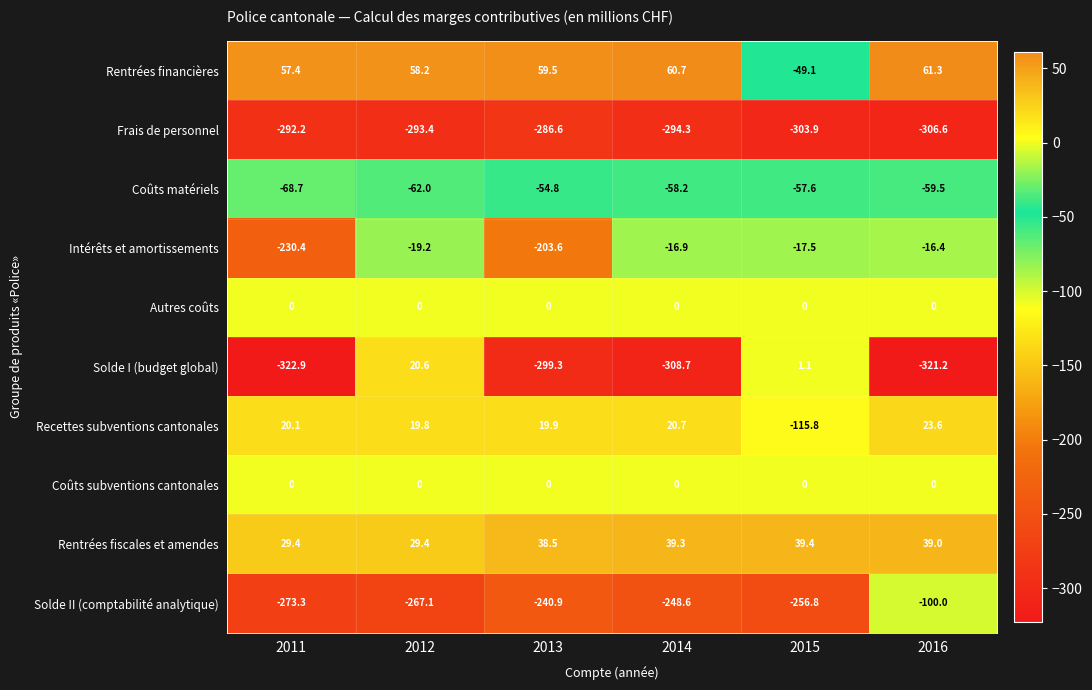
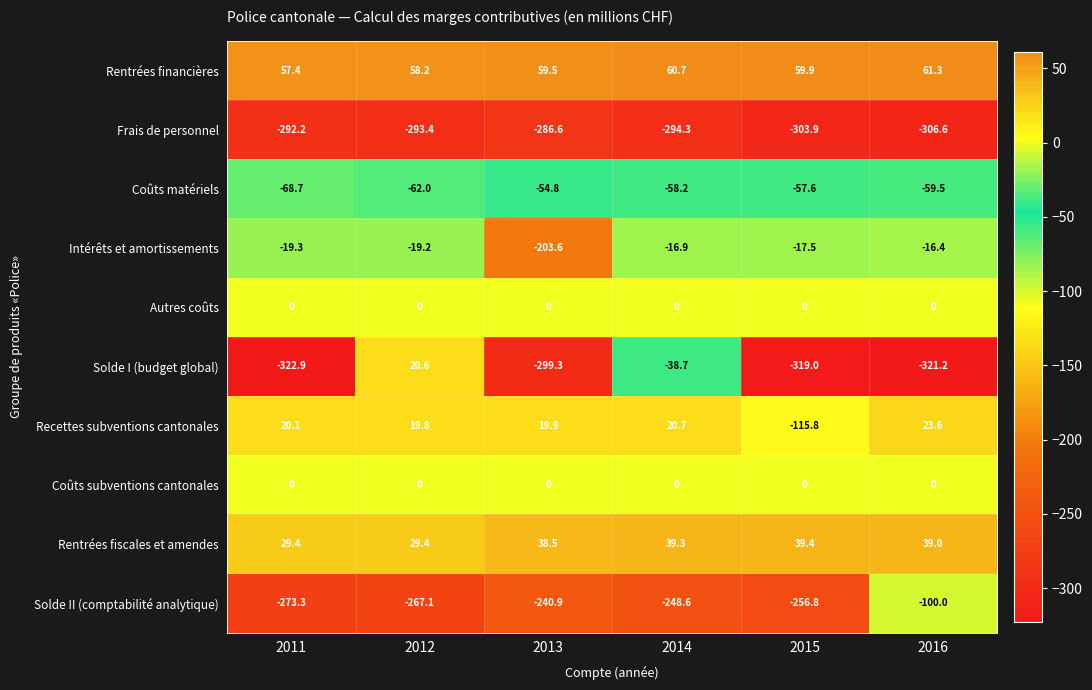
Rentrées financières, 2015: -49.1 -> 59.9
Intérêts et amortissements, 2011: -230.4 -> -19.3
Solde I (budget global), 2014: -308.7 -> -38.7
Solde I (budget global), 2015: 1.1 -> -319.0
